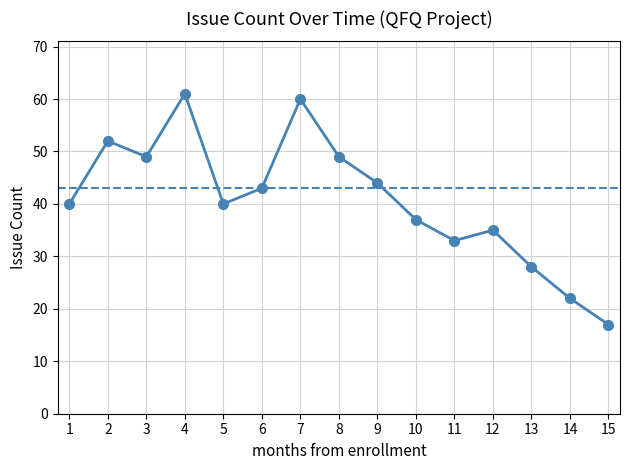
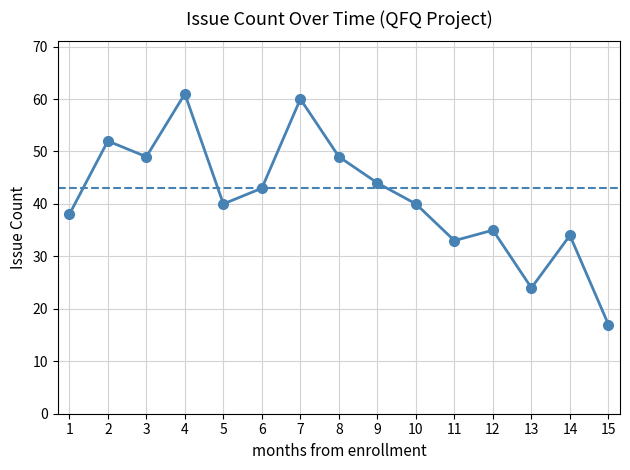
1: 40 -> 38
10: 37 -> 40
13: 28 -> 24
14: 22 -> 34
